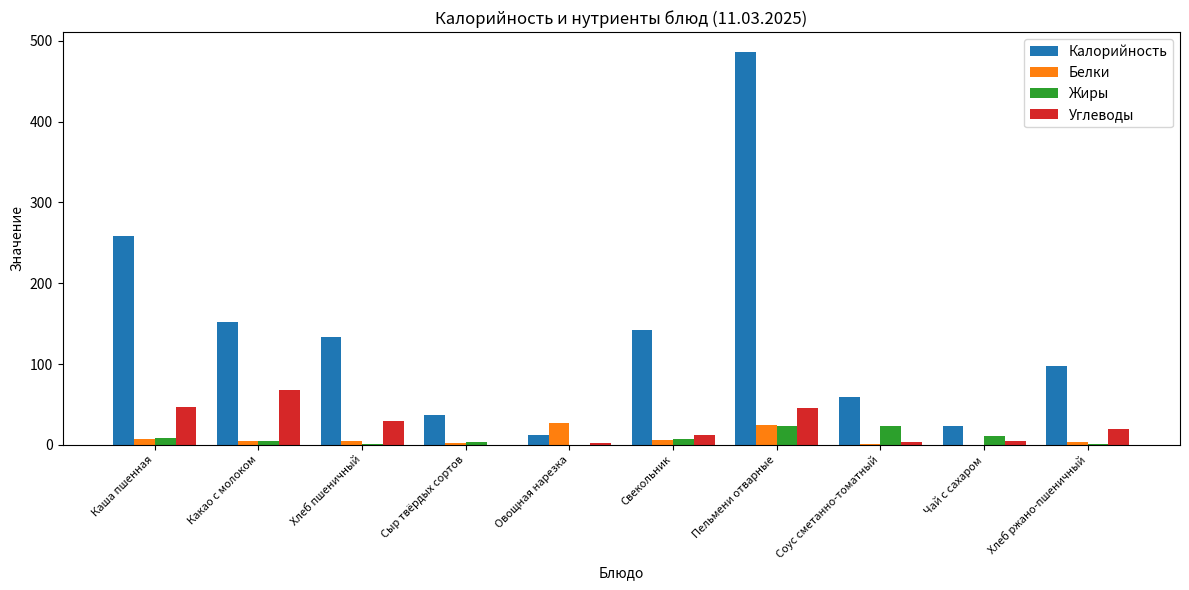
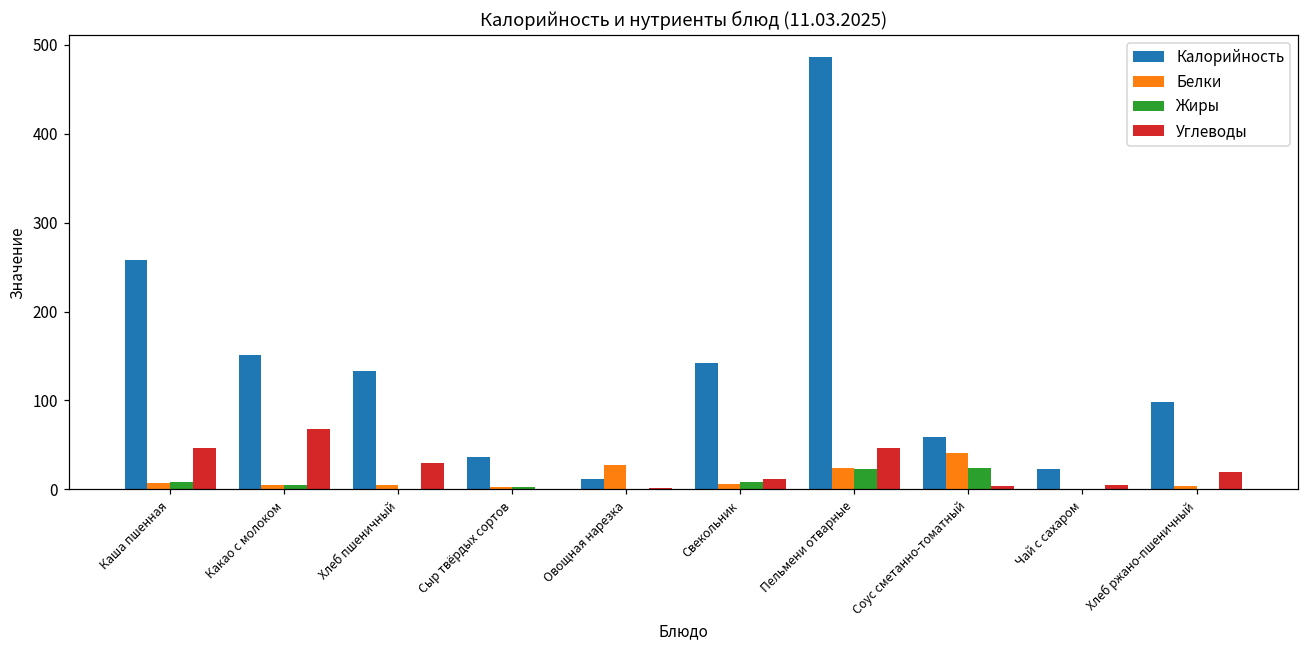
Белки, Соус сметанно-томатный: 0 -> 40
Жиры, Чай с сахаром: 10 -> 0
